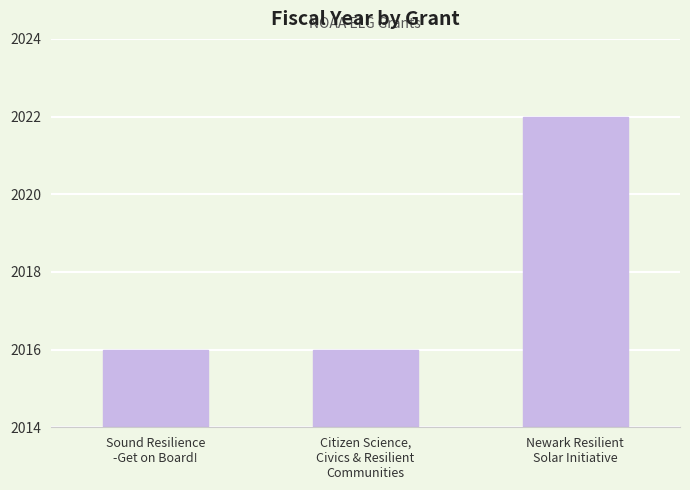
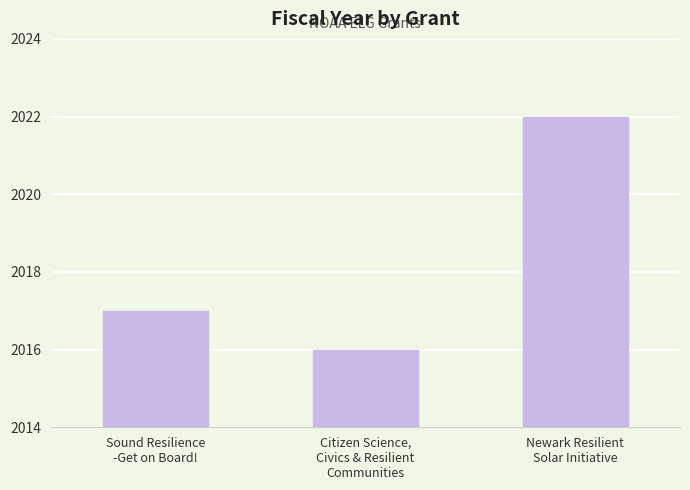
Sound Resilience -Get on Board!: 2016 -> 2017
